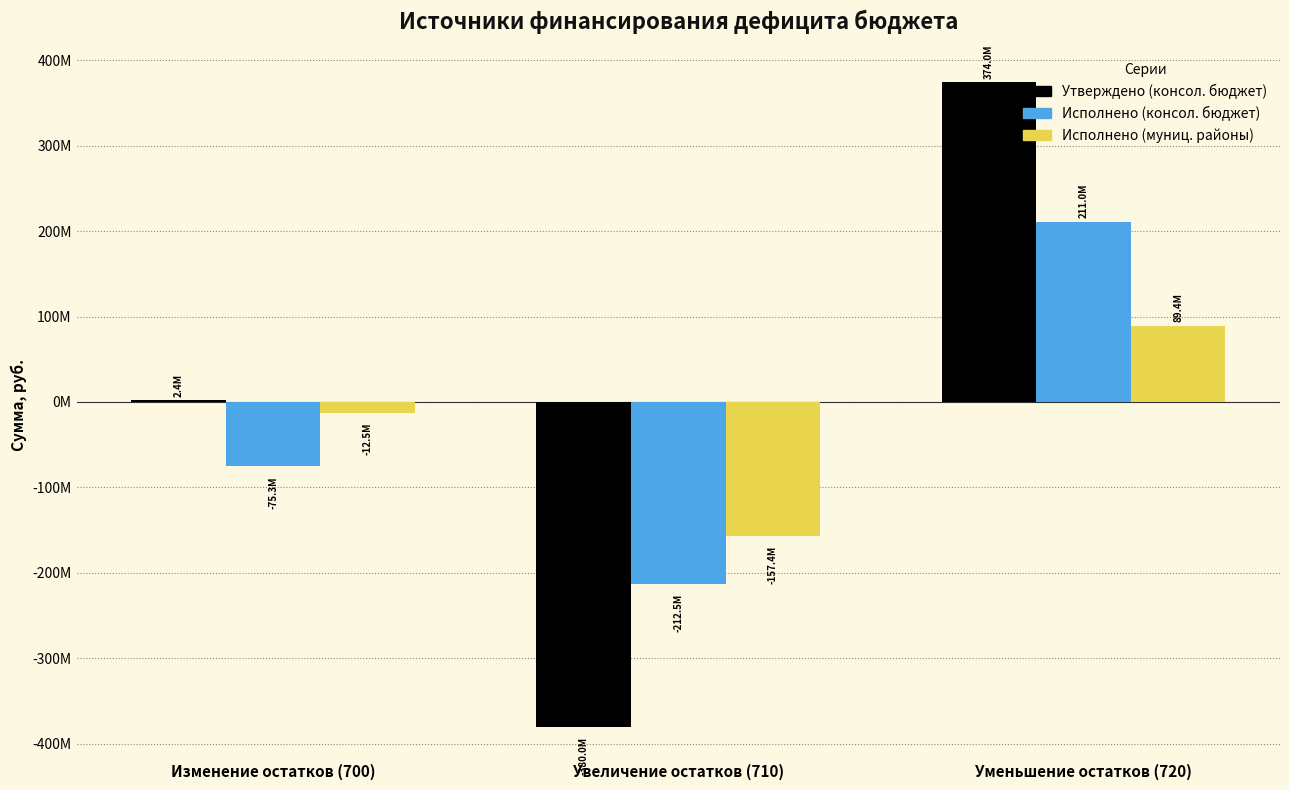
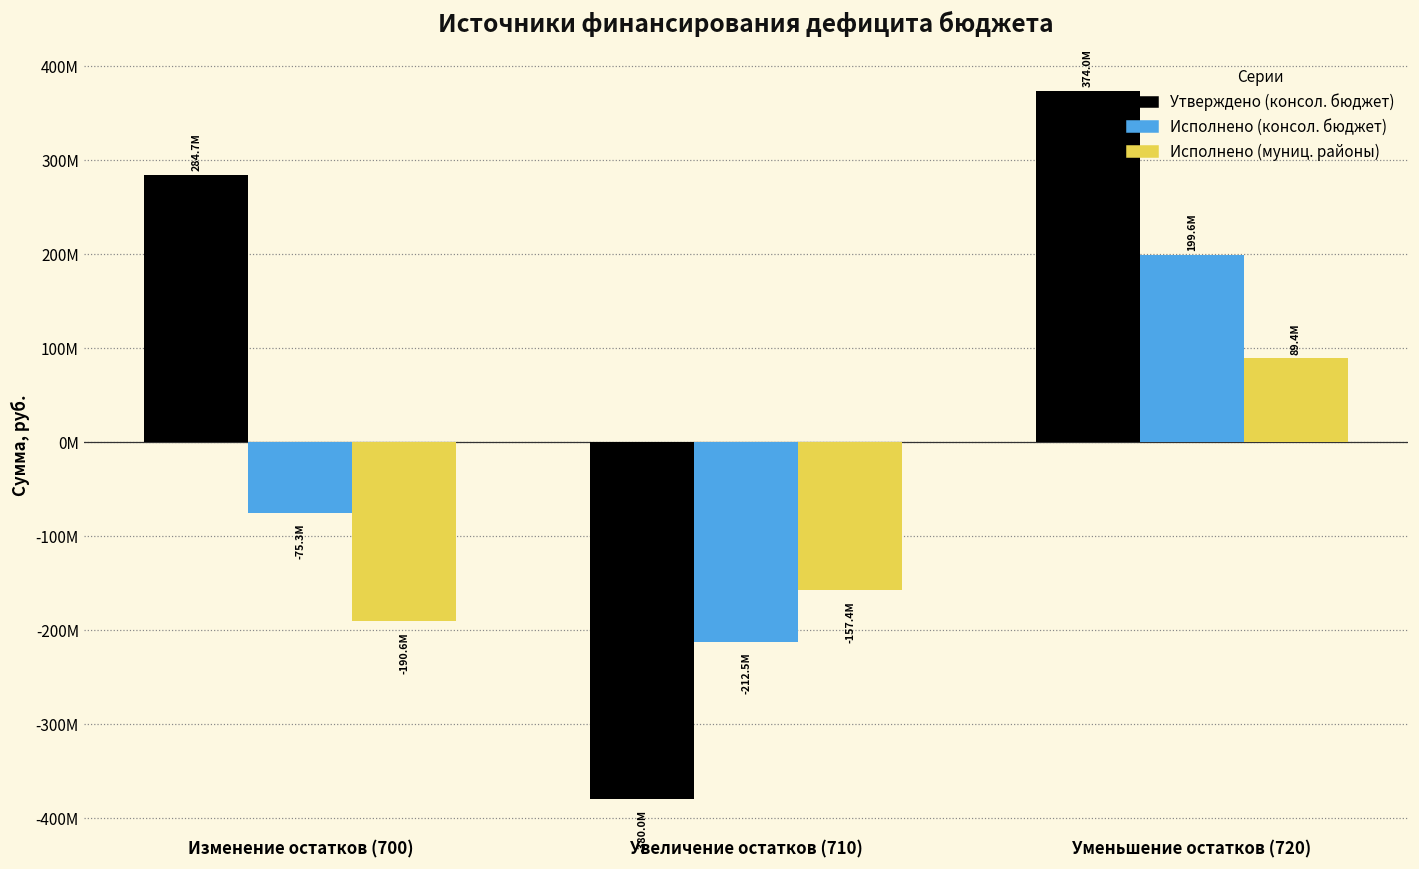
Утверждено (консол. бюджет), Изменение остатков (700): 2.4M -> 284.7M
Исполнено (муниц. районы), Изменение остатков (700): -12.5M -> -190.6M
Исполнено (консол. бюджет), Уменьшение остатков (720): 211.0M -> 199.6M
